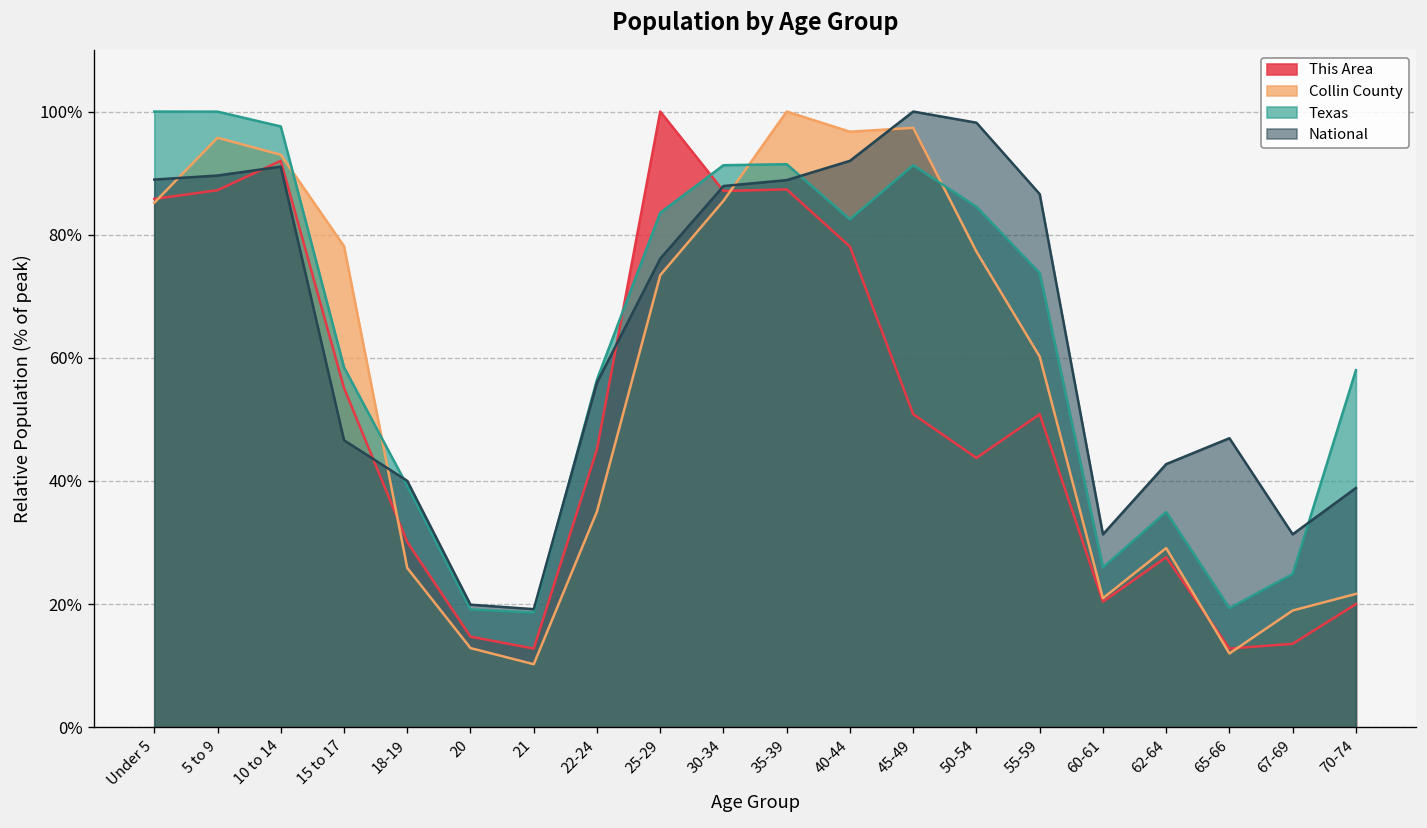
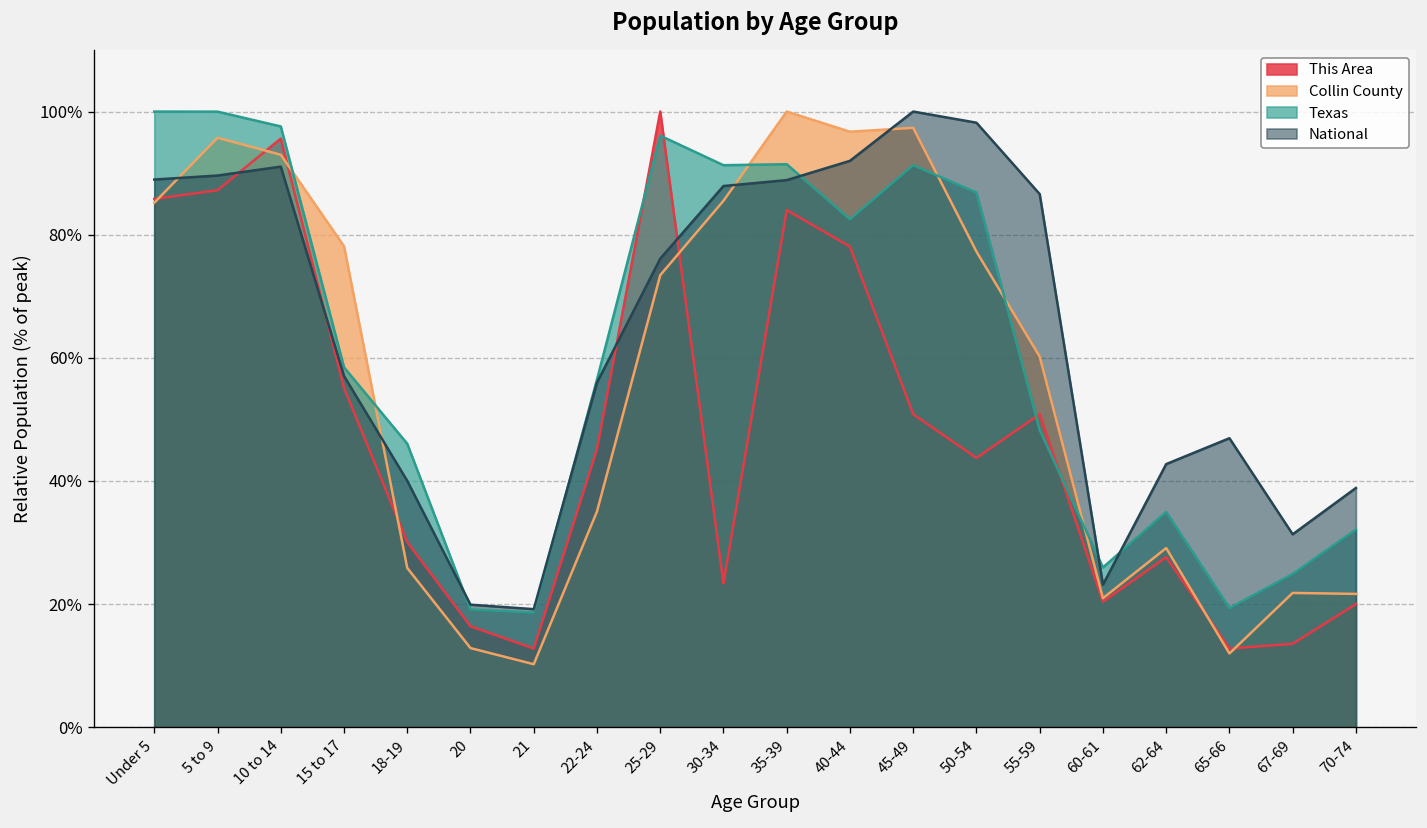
This Area, 10 to 14: 92% -> 96%
National, 15 to 17: 47% -> 57%
Texas, 18-19: 39% -> 46%
This Area, 20: 15% -> 16%
Texas, 25-29: 84% -> 96%
This Area, 30-34: 87% -> 23%
This Area, 35-39: 87% -> 84%
Texas, 50-54: 85% -> 87%
Texas, 55-59: 74% -> 48%
National, 60-61: 31% -> 23%
Collin County, 67-69: 19% -> 22%
Texas, 70-74: 58% -> 32%
